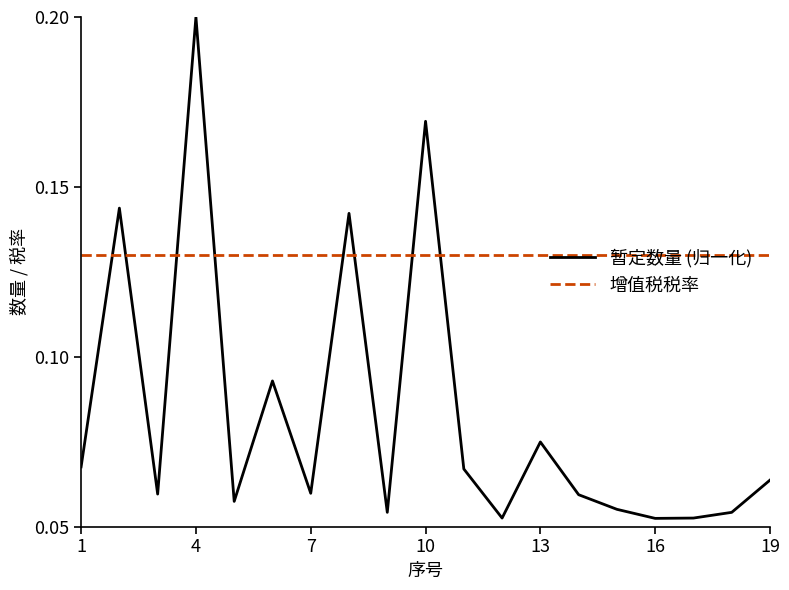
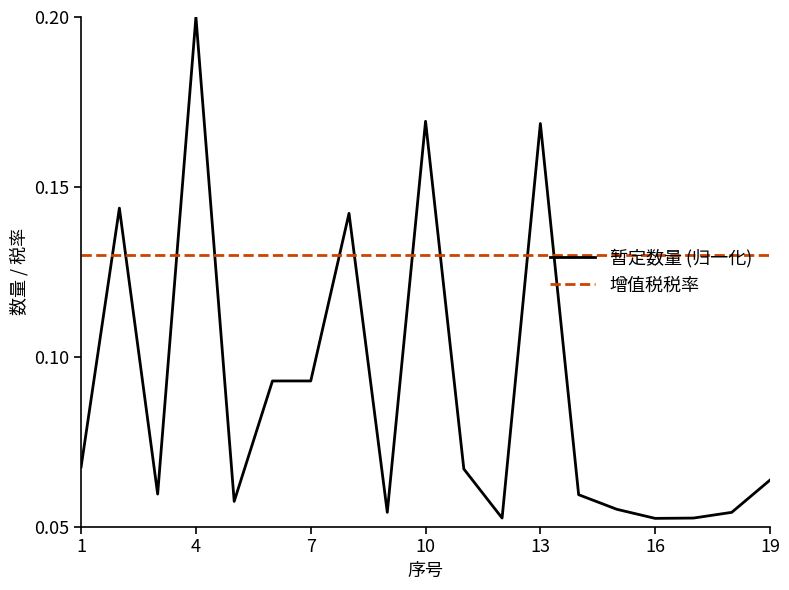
暂定数量 (归一化), 7: 0.060 -> 0.093
暂定数量 (归一化), 13: 0.075 -> 0.169
